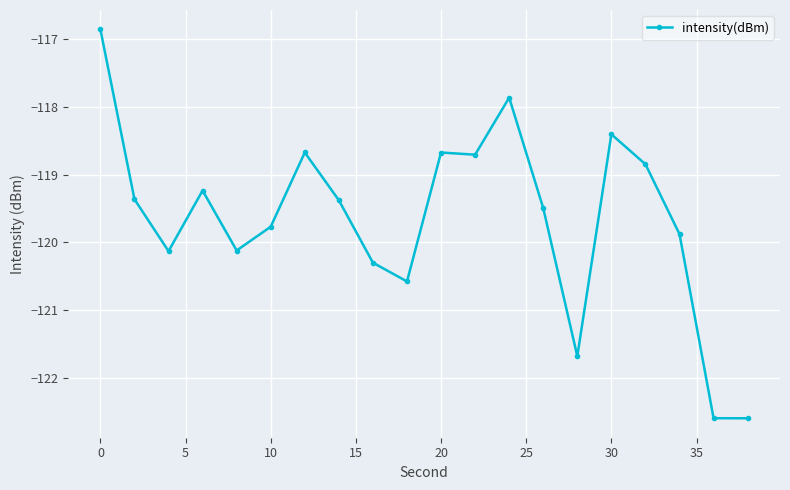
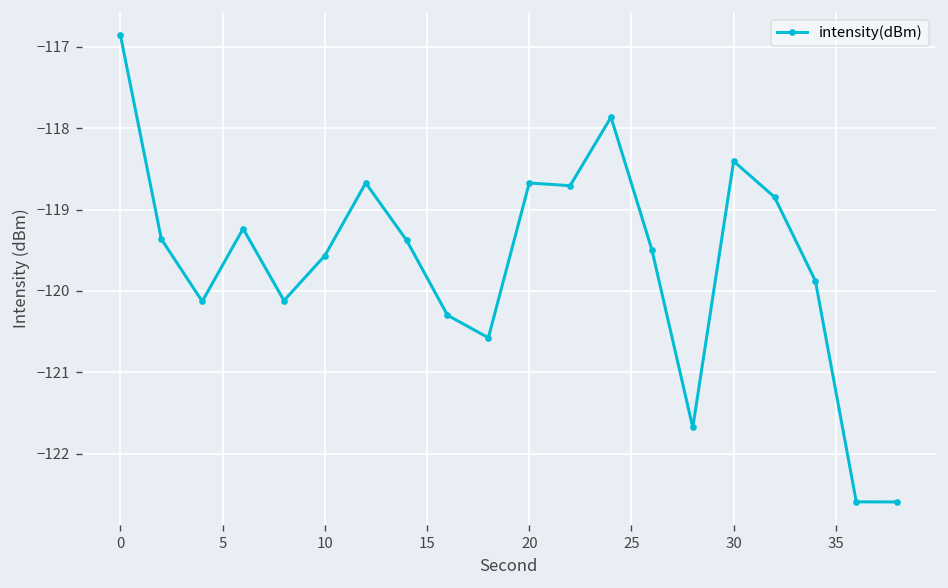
10: -119.8 -> -119.6
